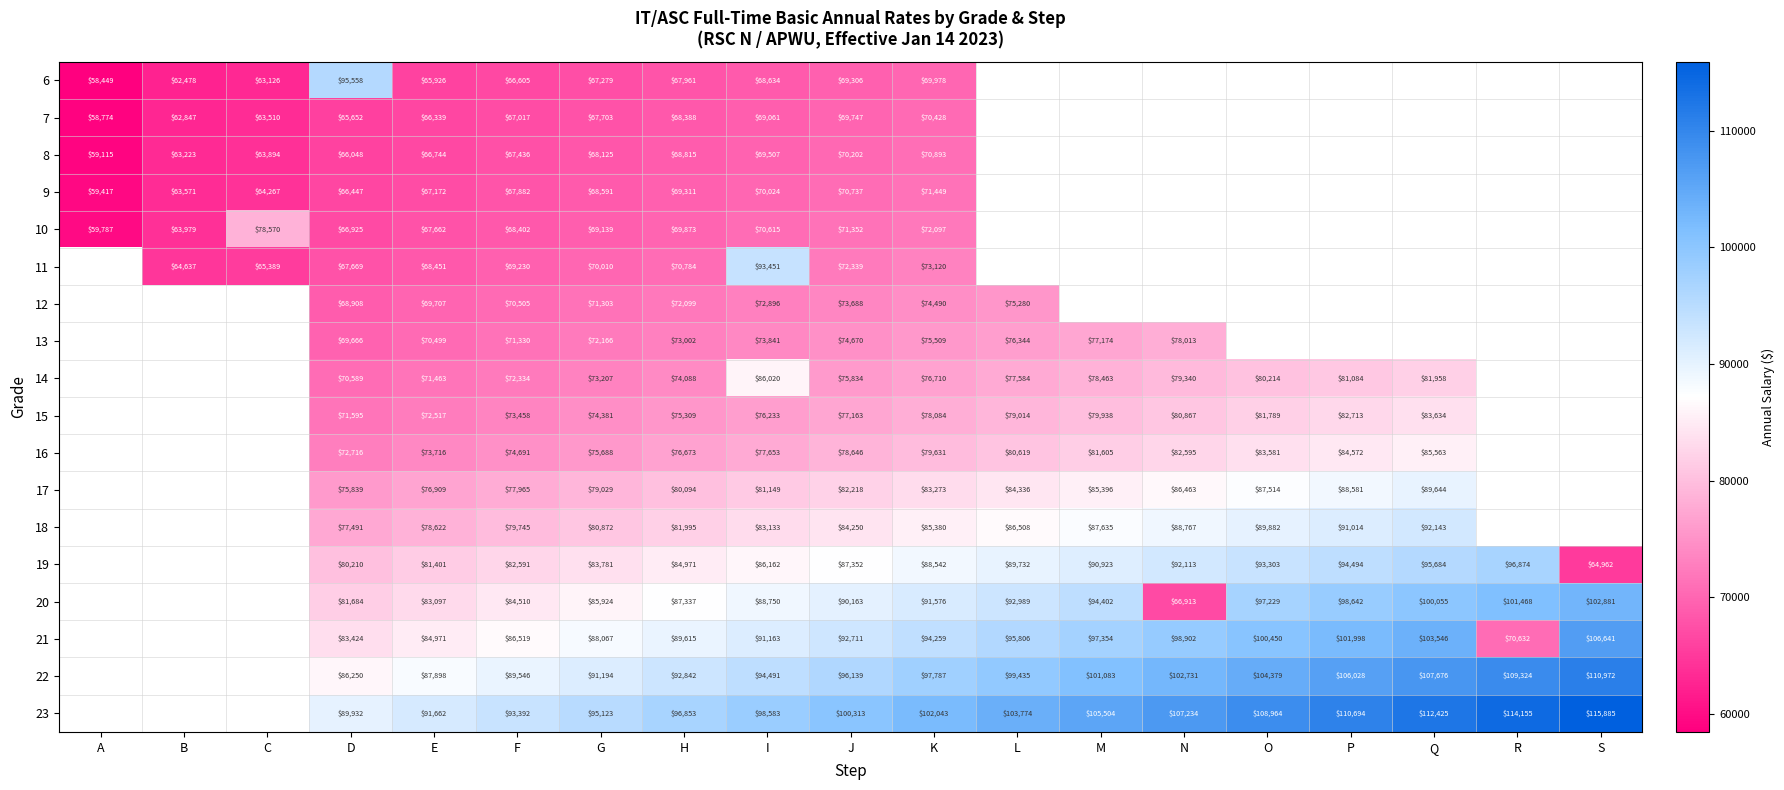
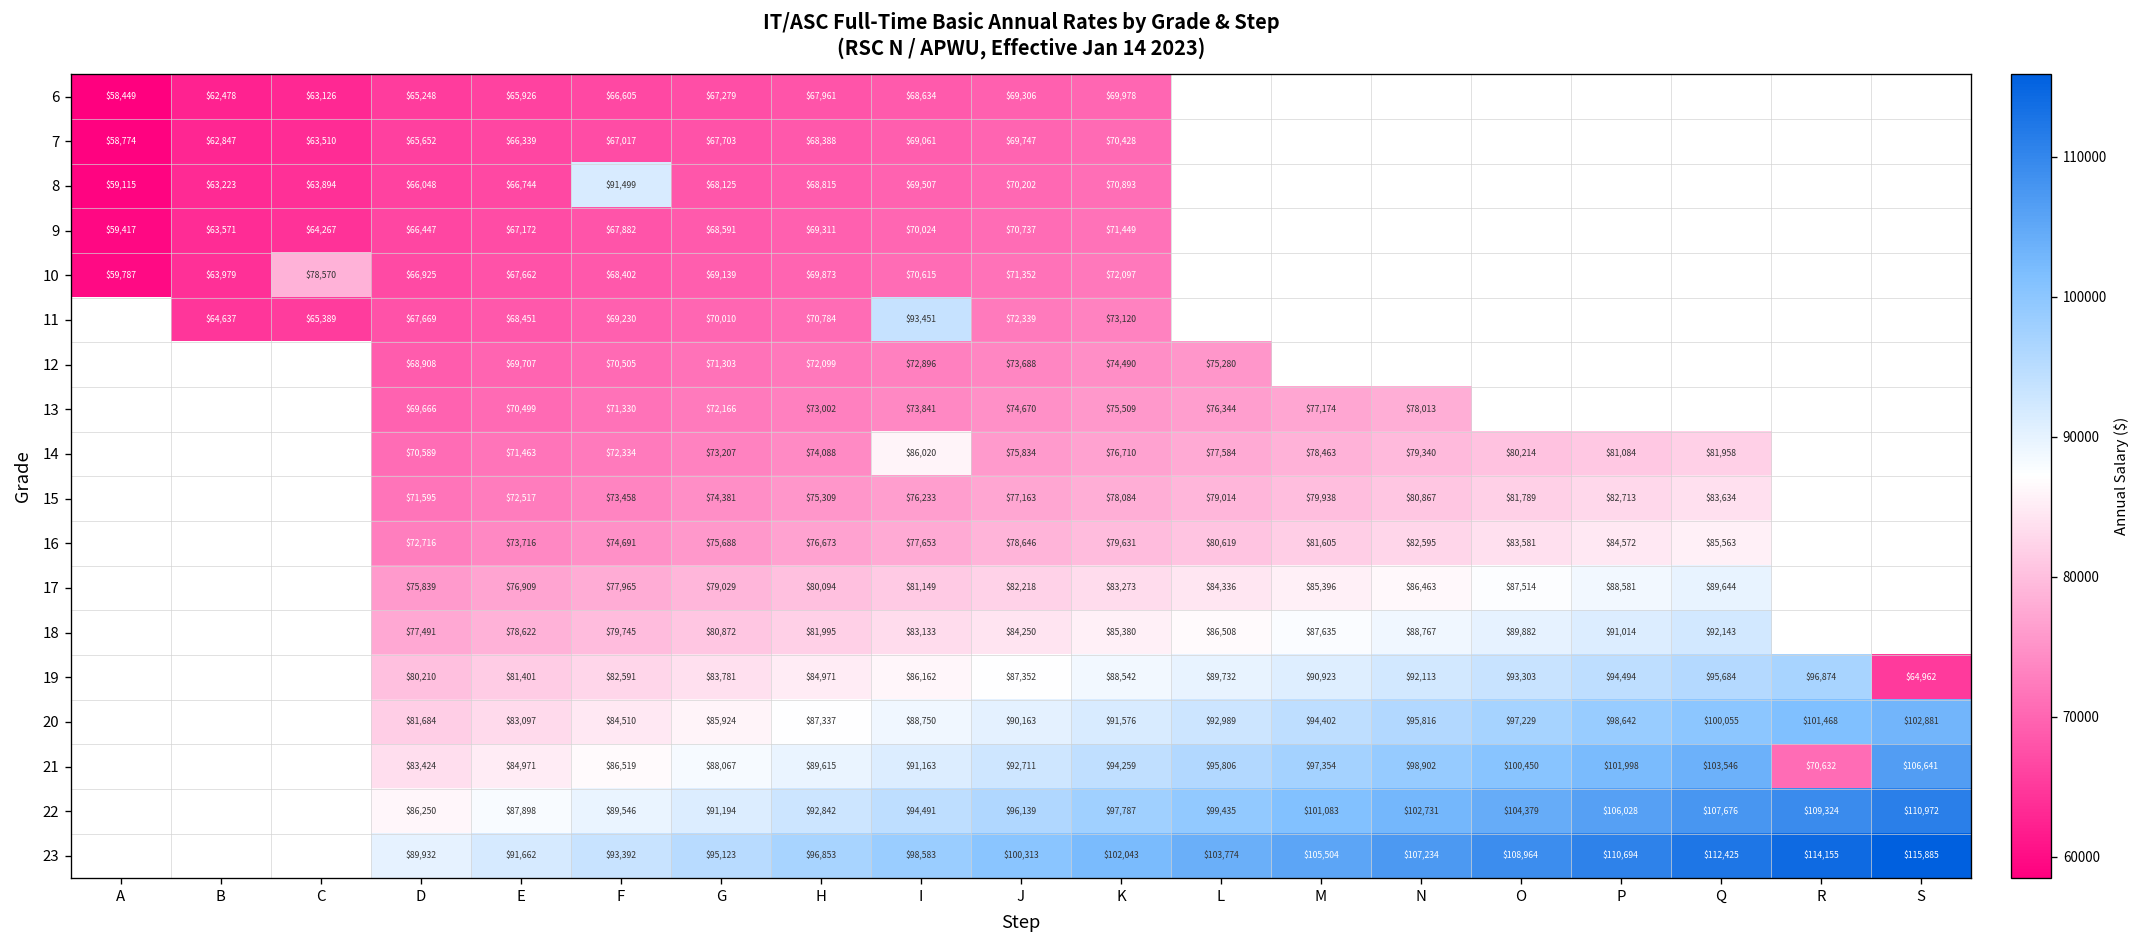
6, D: $95,558 -> $65,248
8, F: $67,436 -> $91,499
20, N: $66,913 -> $95,816
